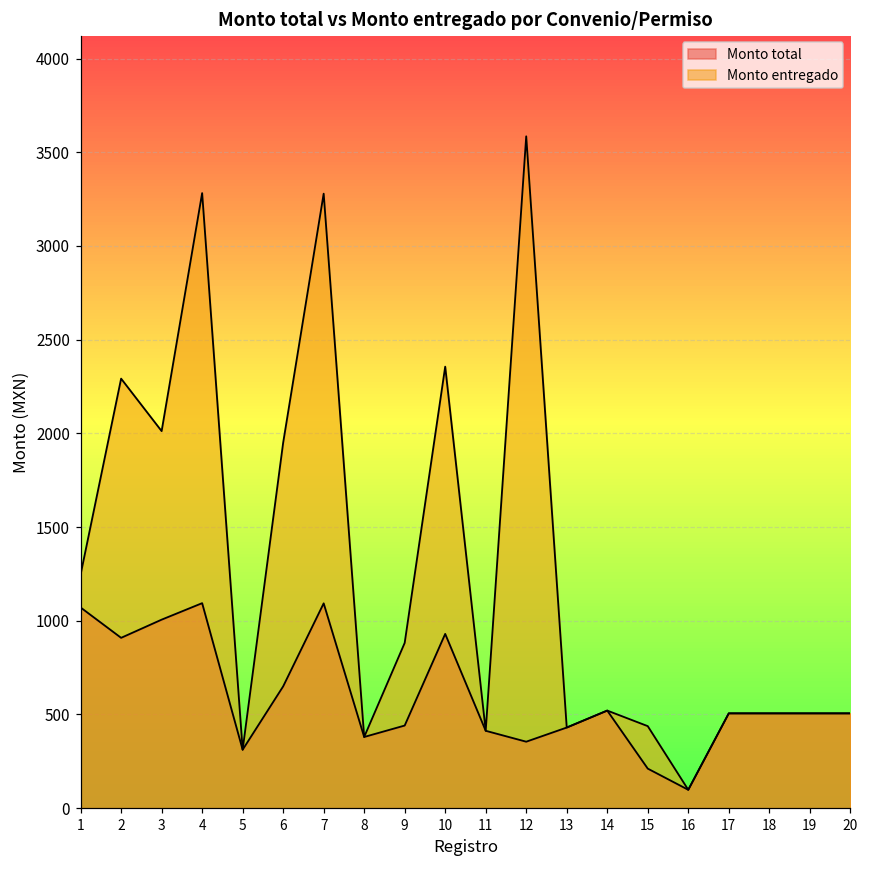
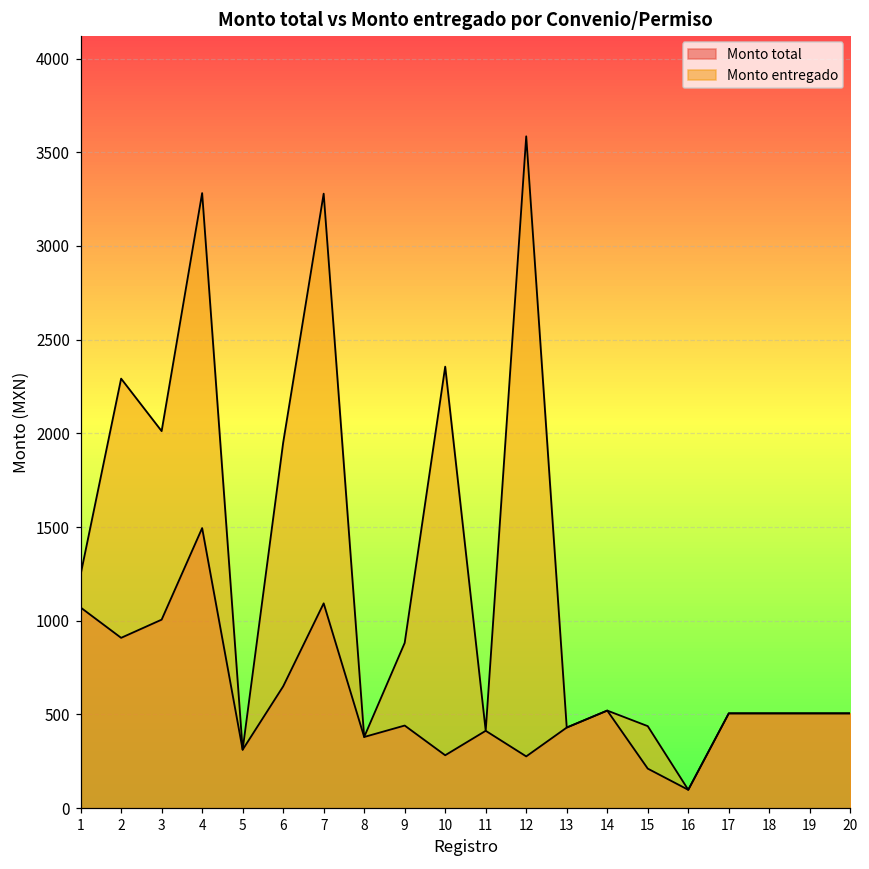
Monto total, 4: 1090 -> 1490
Monto total, 10: 930 -> 280
Monto total, 12: 350 -> 280
